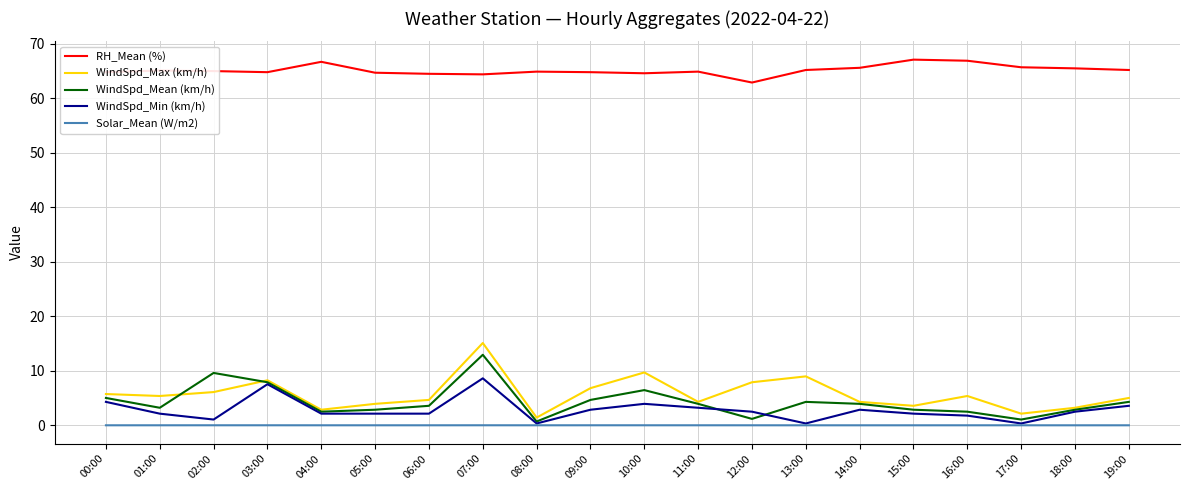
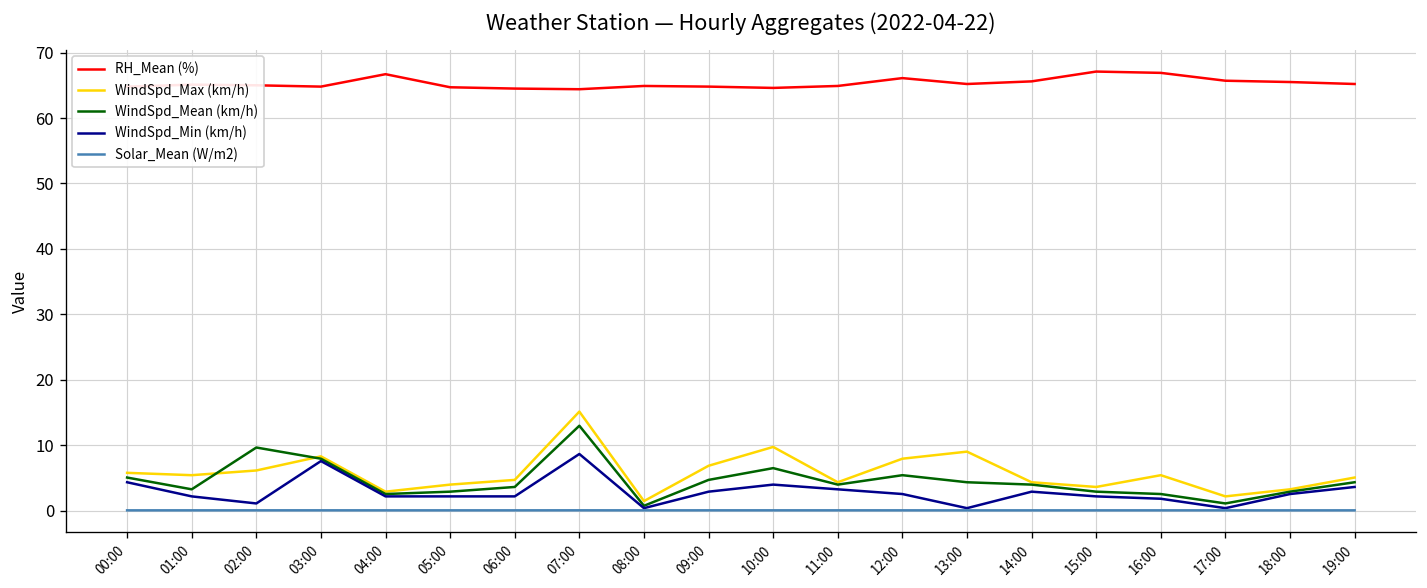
RH_Mean (%), 12:00: 63 -> 66
WindSpd_Mean (km/h), 12:00: 1 -> 5
